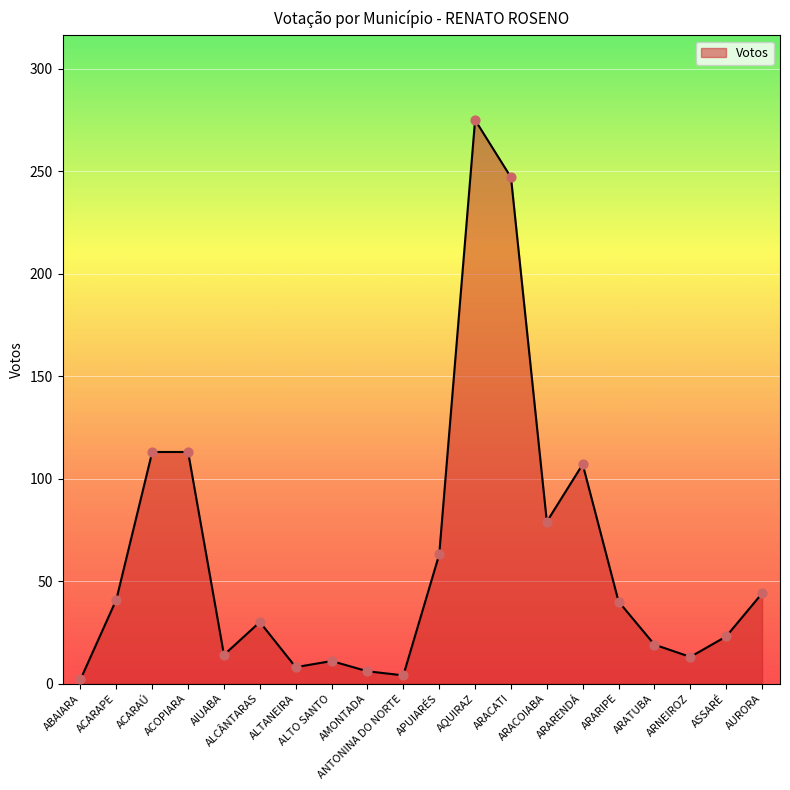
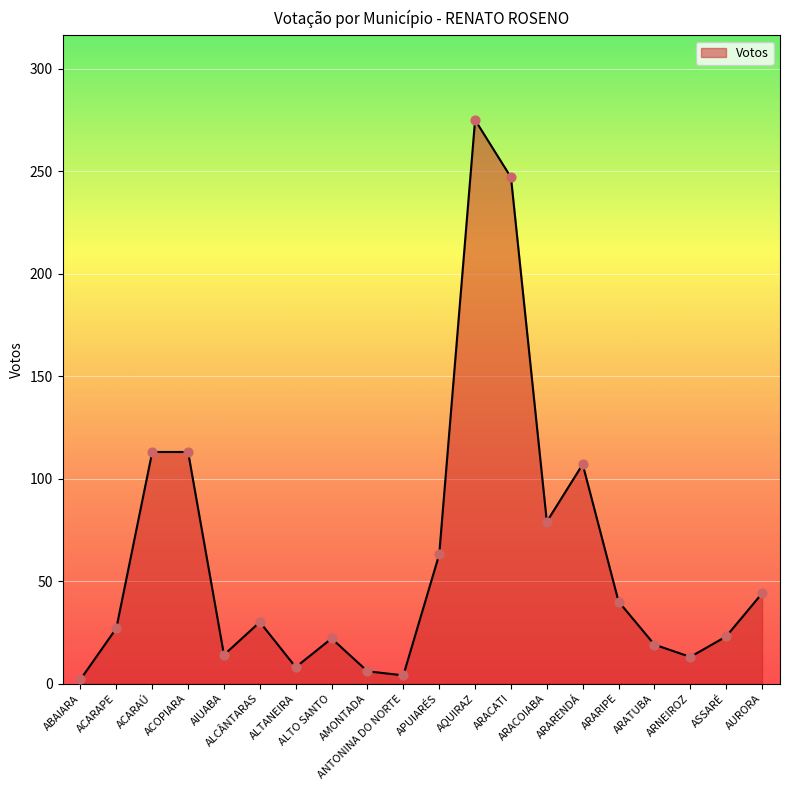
ACARAPE: 41 -> 27
ALTO SANTO: 11 -> 22
